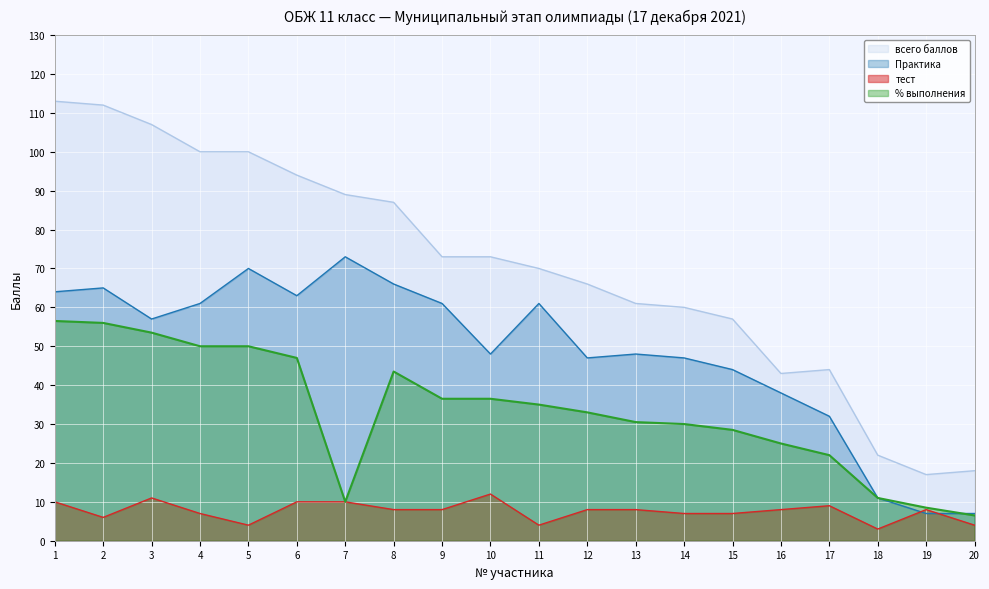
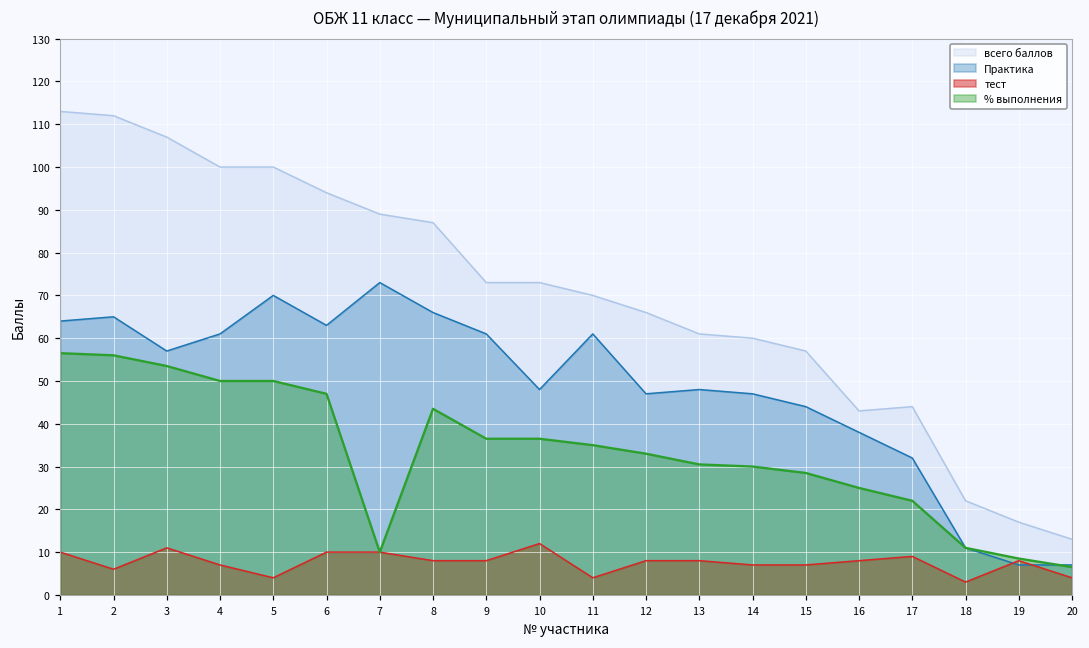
всего баллов, 20: 18 -> 13
